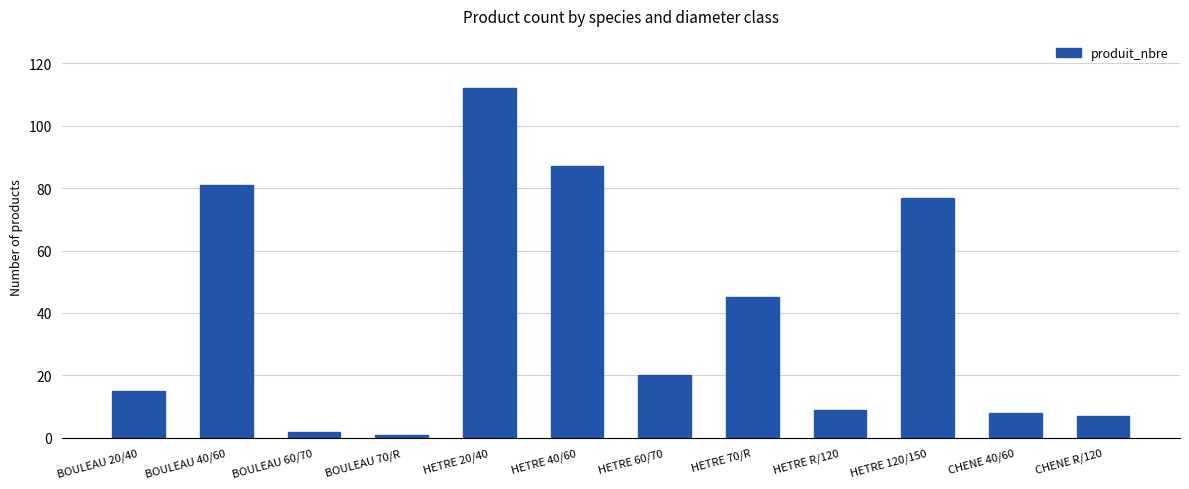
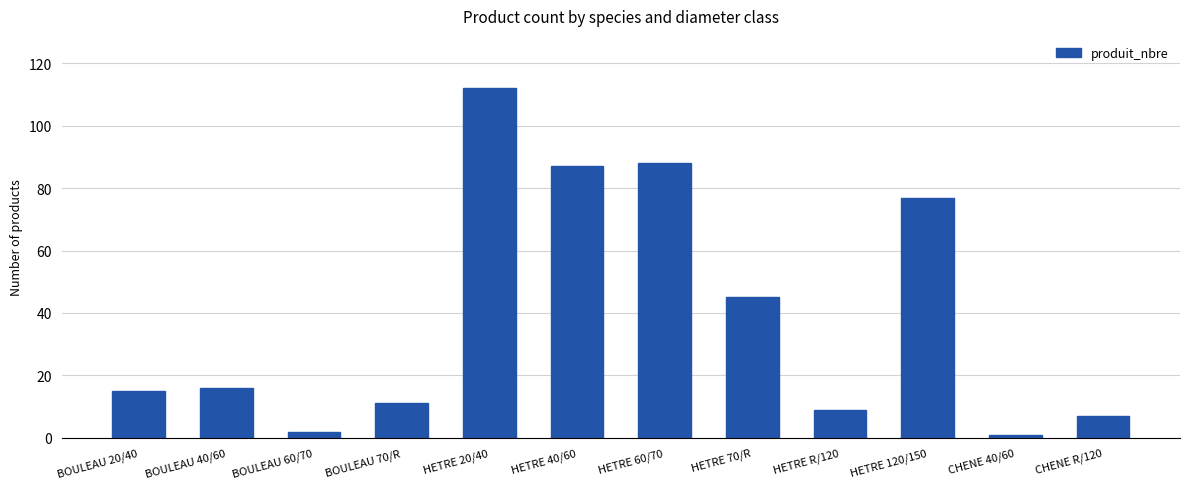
BOULEAU 40/60: 81 -> 16
BOULEAU 70/R: 1 -> 11
HETRE 60/70: 20 -> 88
CHENE 40/60: 8 -> 1
